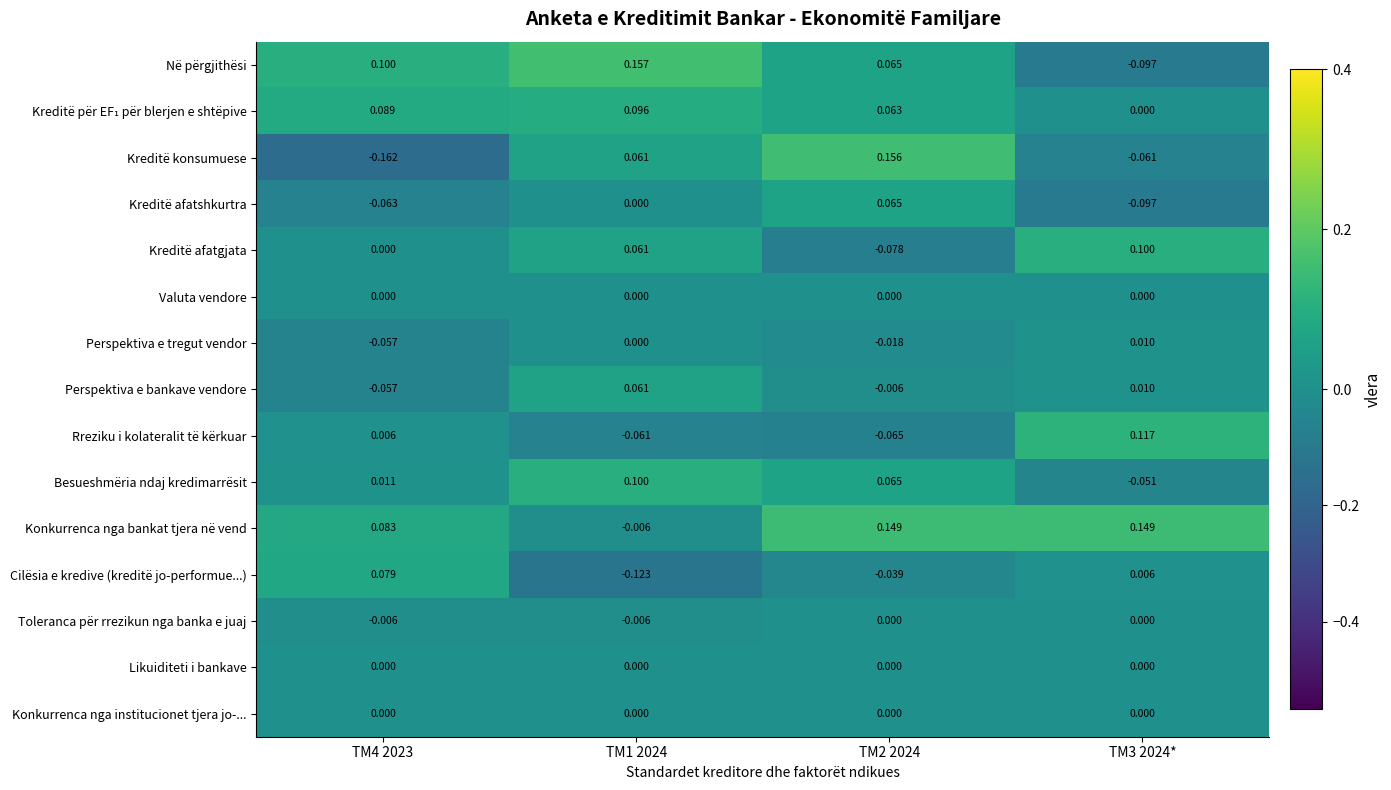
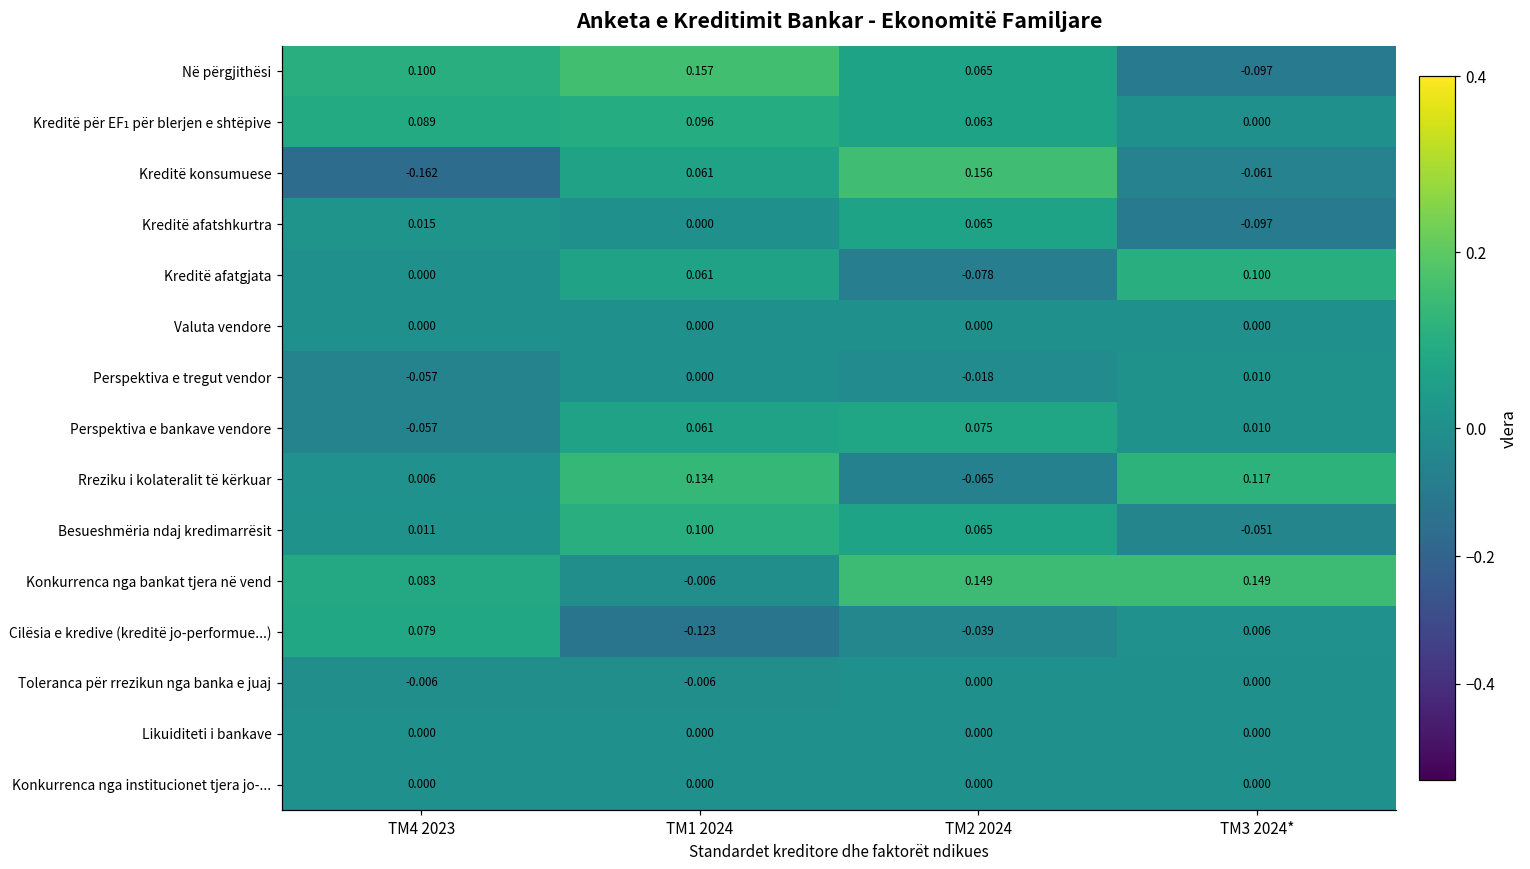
Kreditë afatshkurtra, TM4 2023: -0.063 -> 0.015
Perspektiva e bankave vendore, TM2 2024: -0.006 -> 0.075
Rreziku i kolateralit të kërkuar, TM1 2024: -0.061 -> 0.134
